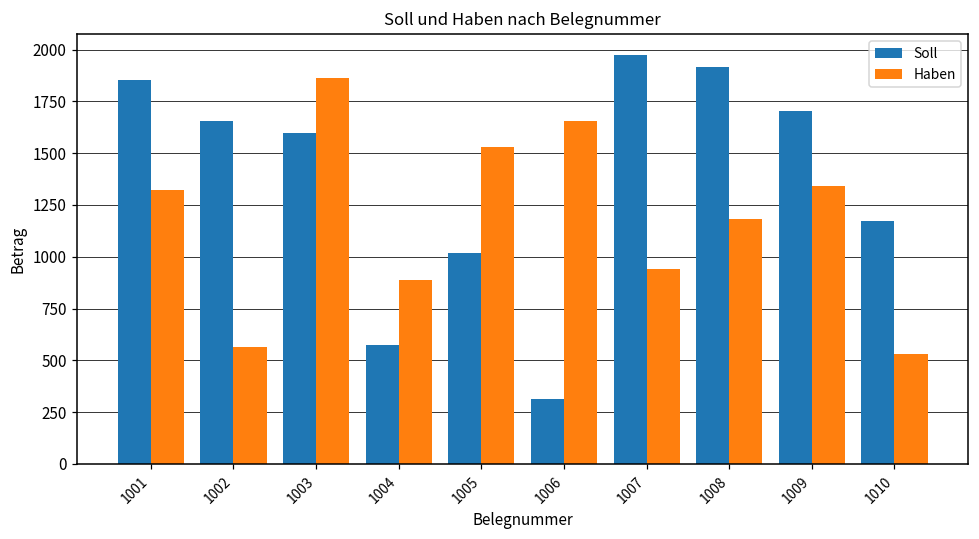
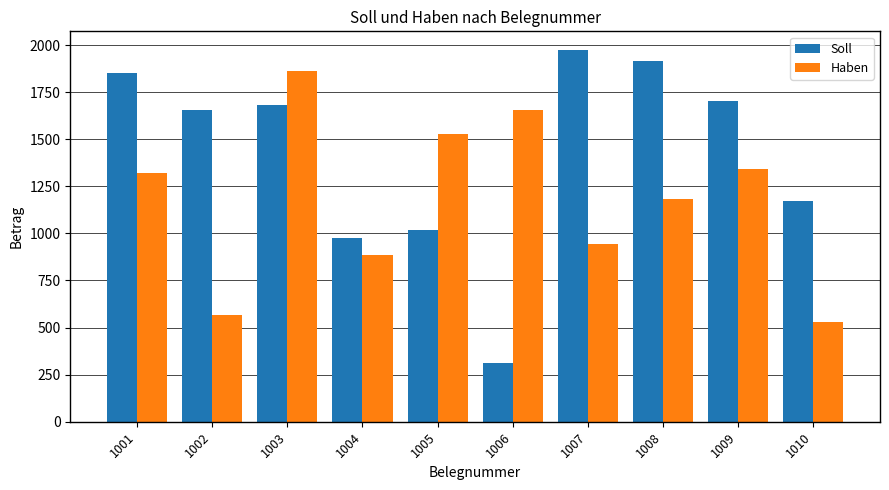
Soll, 1003: 1600 -> 1680
Soll, 1004: 580 -> 970
